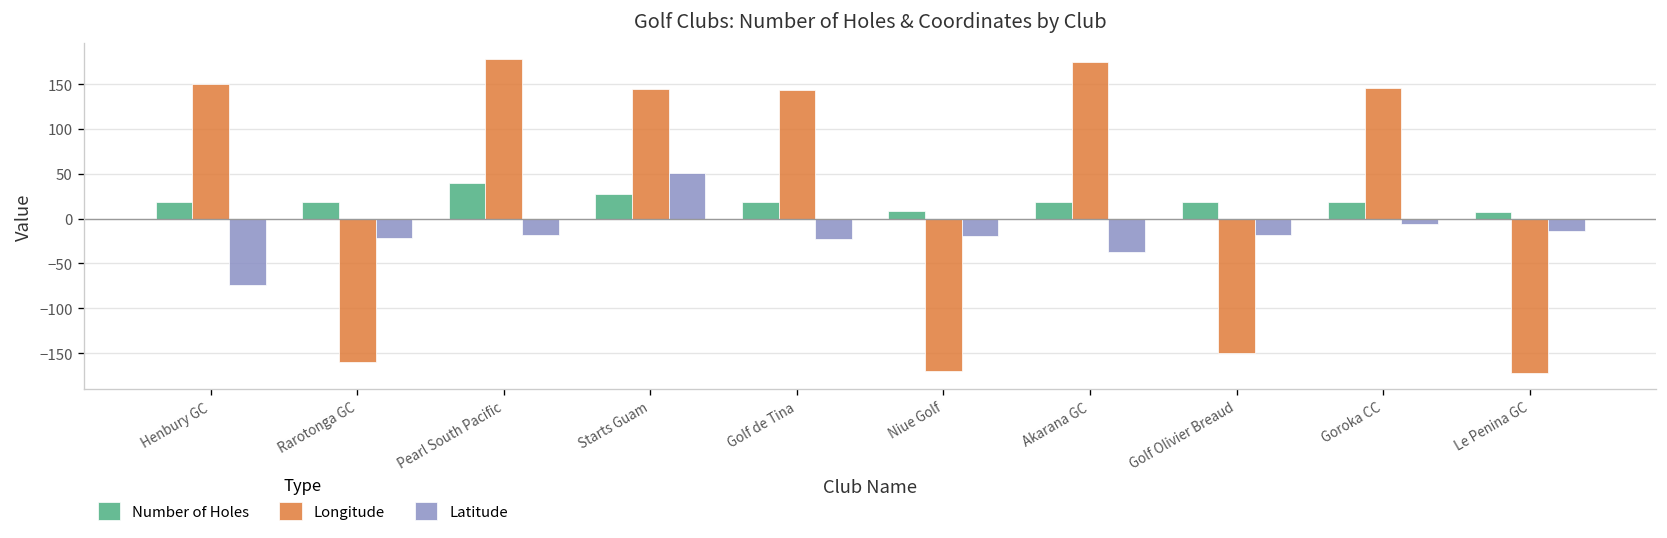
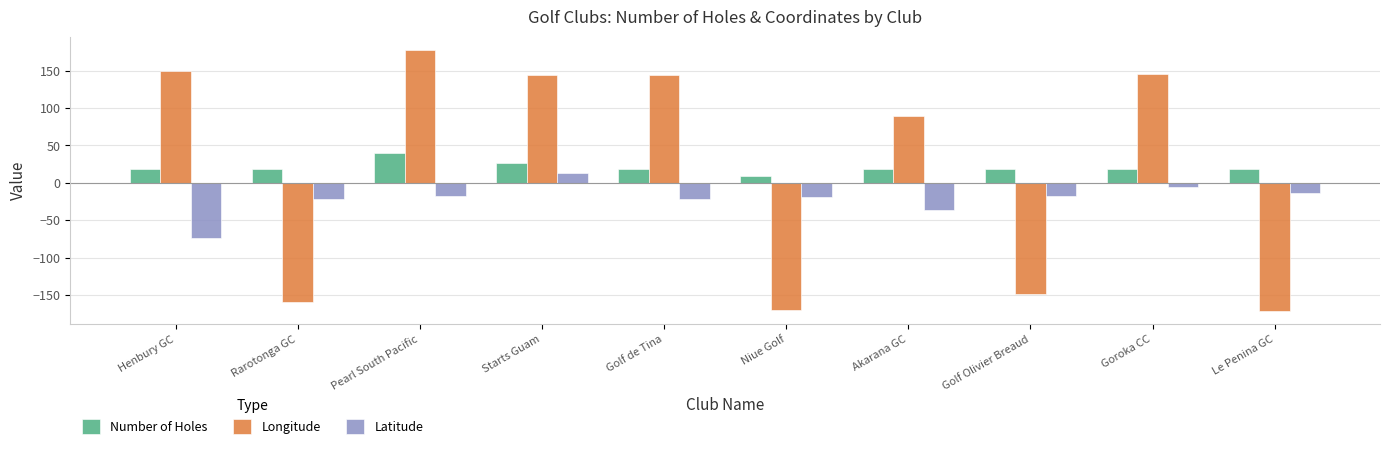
Latitude, Starts Guam: 50 -> 10
Longitude, Akarana GC: 170 -> 90
Number of Holes, Le Penina GC: 10 -> 20
